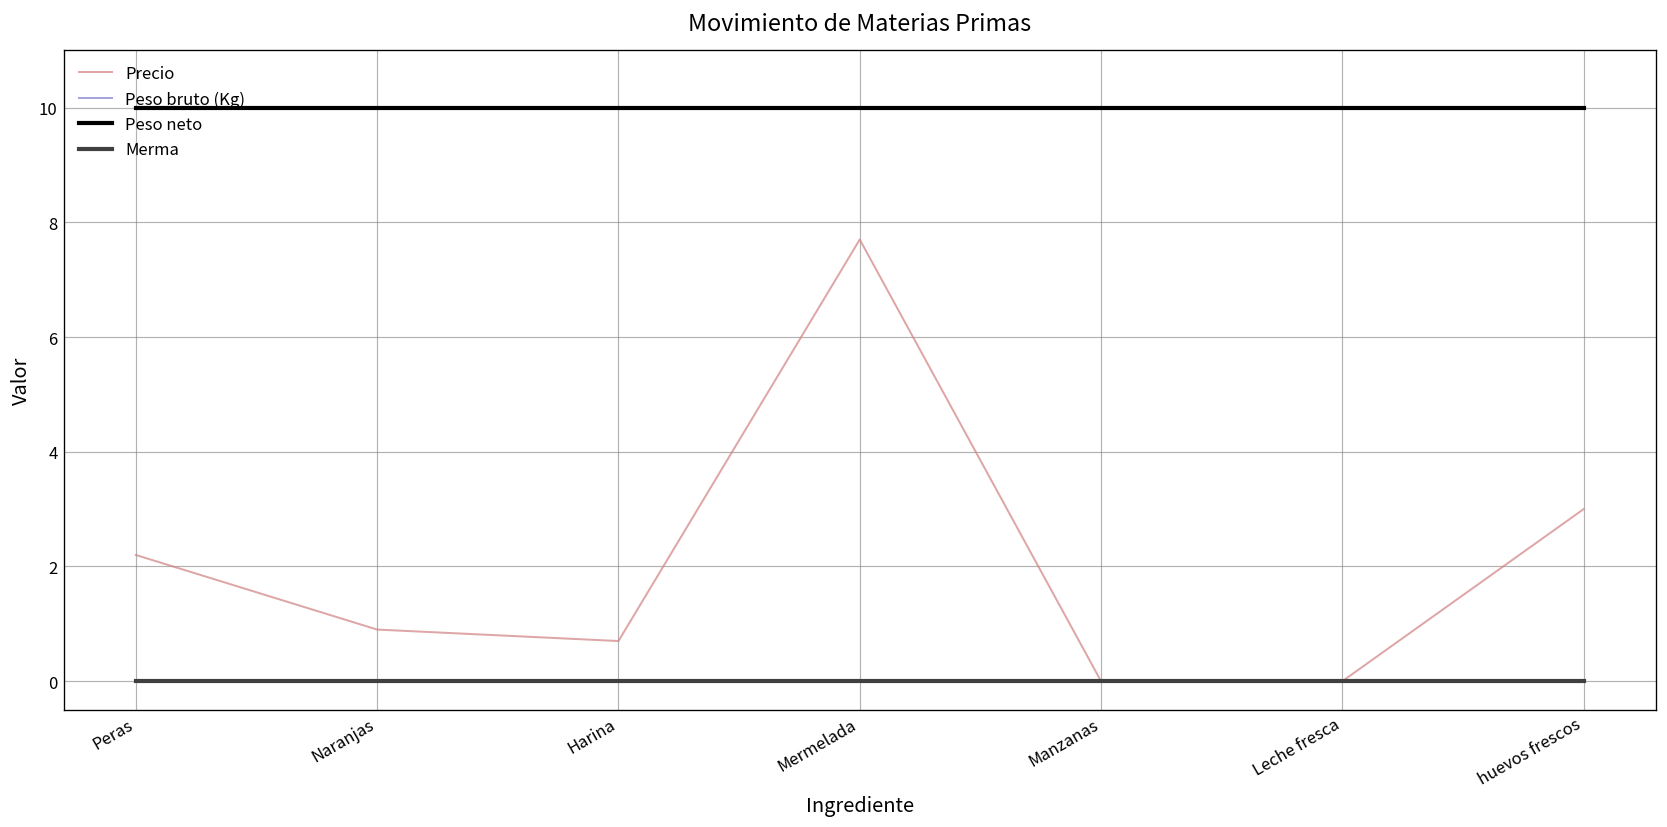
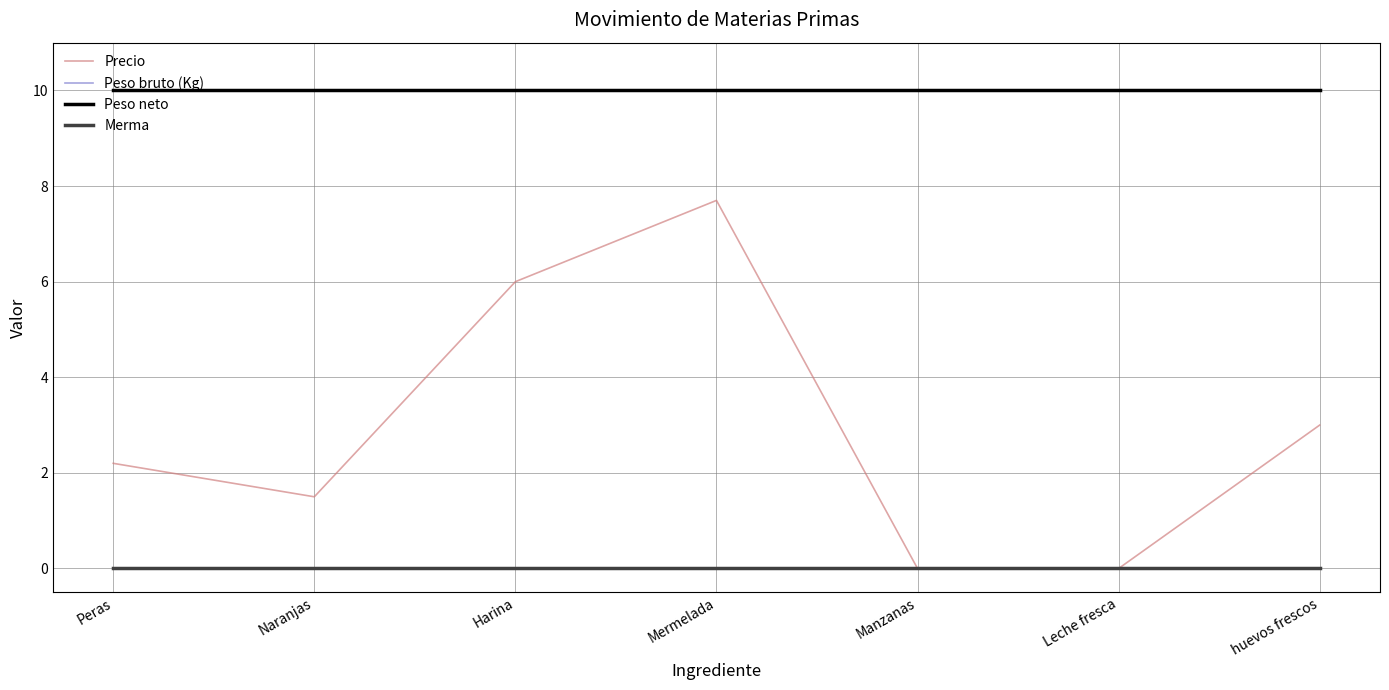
Precio, Naranjas: 0.9 -> 1.5
Precio, Harina: 0.7 -> 6.0
